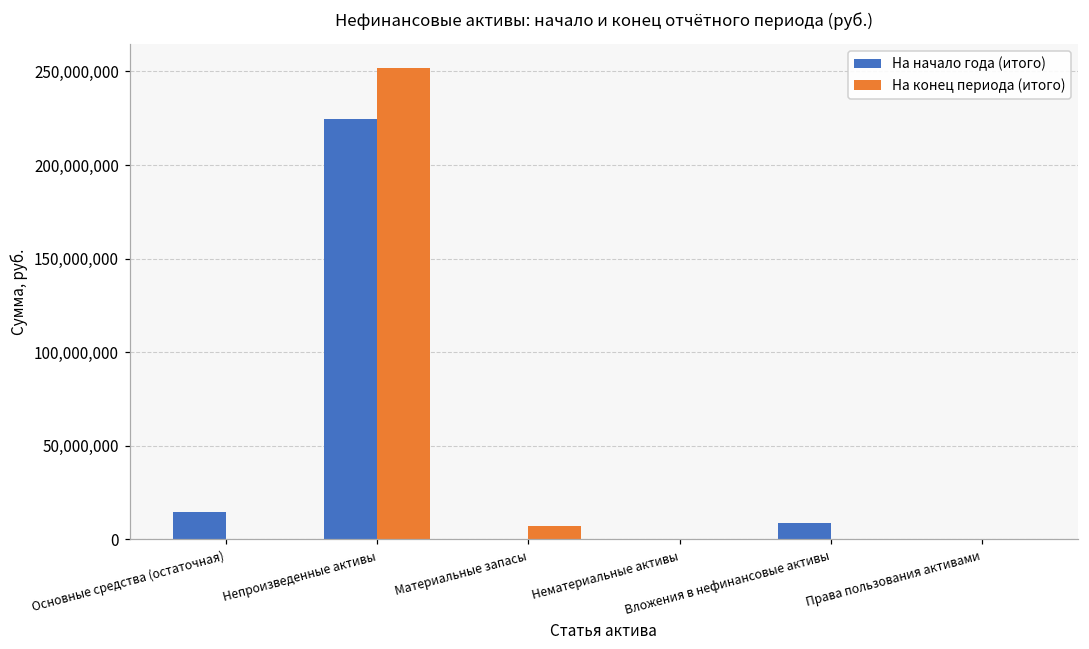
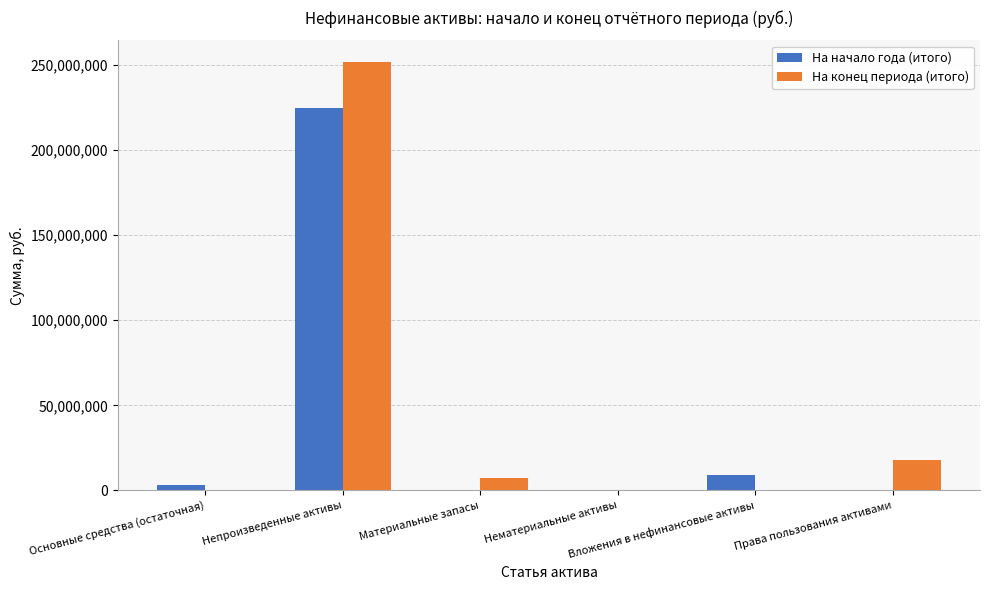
На начало года (итого), Основные средства (остаточная): 14,000,000 -> 3,000,000
На конец периода (итого), Права пользования активами: 0 -> 18,000,000
